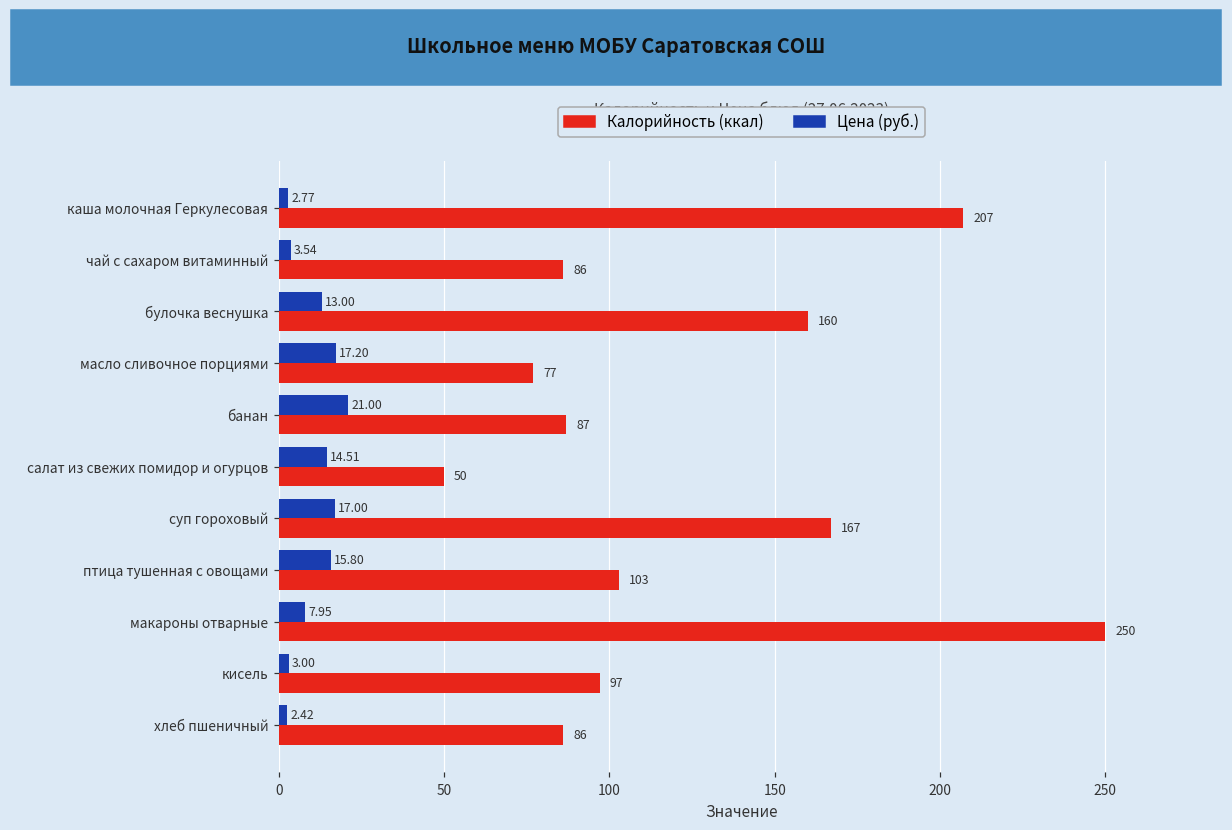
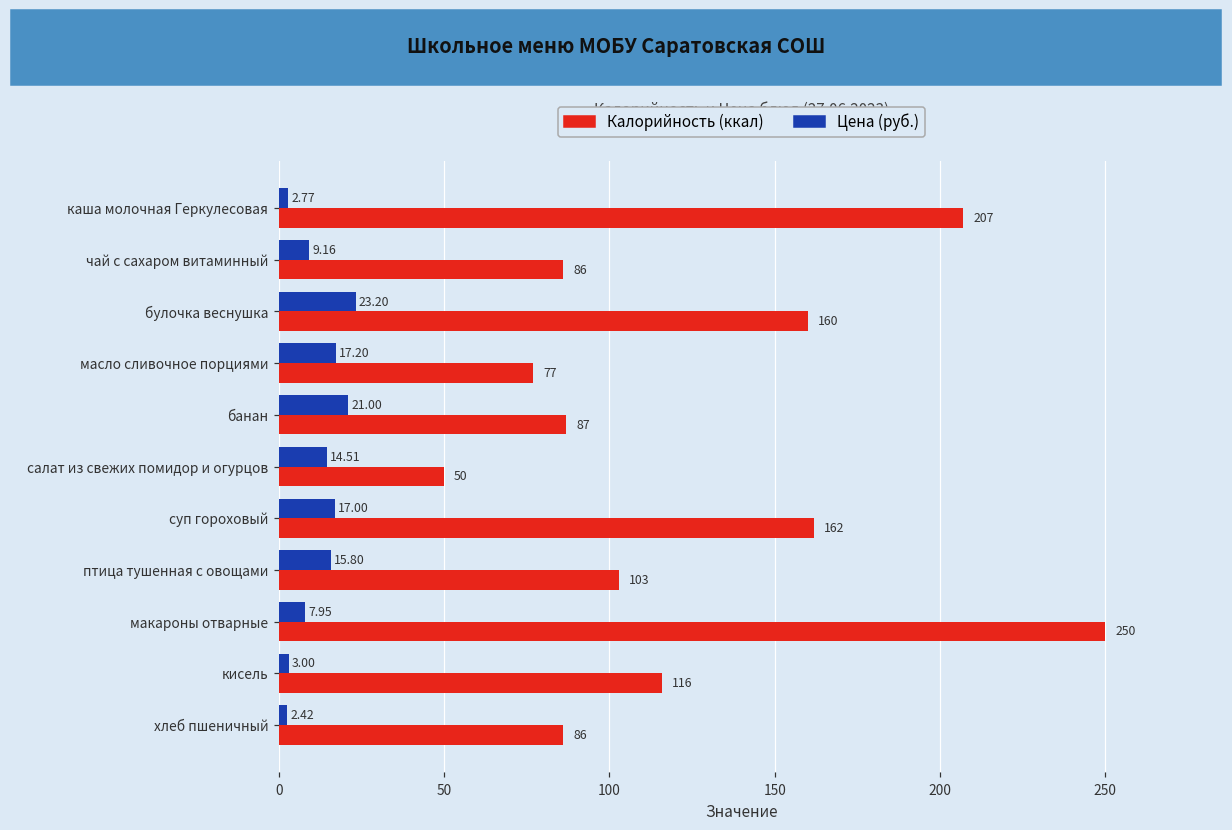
Цена (руб.), чай с сахаром витаминный: 3.54 -> 9.16
Цена (руб.), булочка веснушка: 13.00 -> 23.20
Калорийность (ккал), суп гороховый: 167 -> 162
Калорийность (ккал), кисель: 97 -> 116
